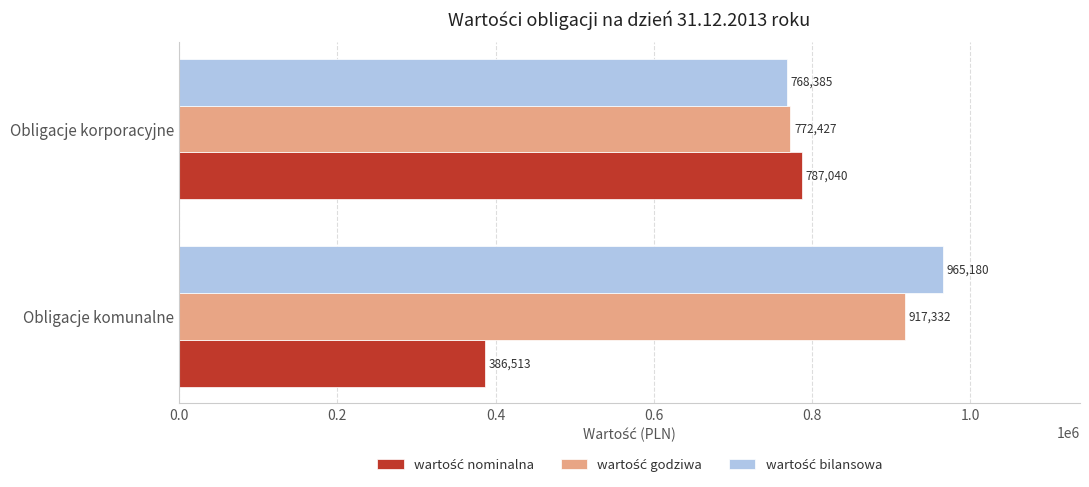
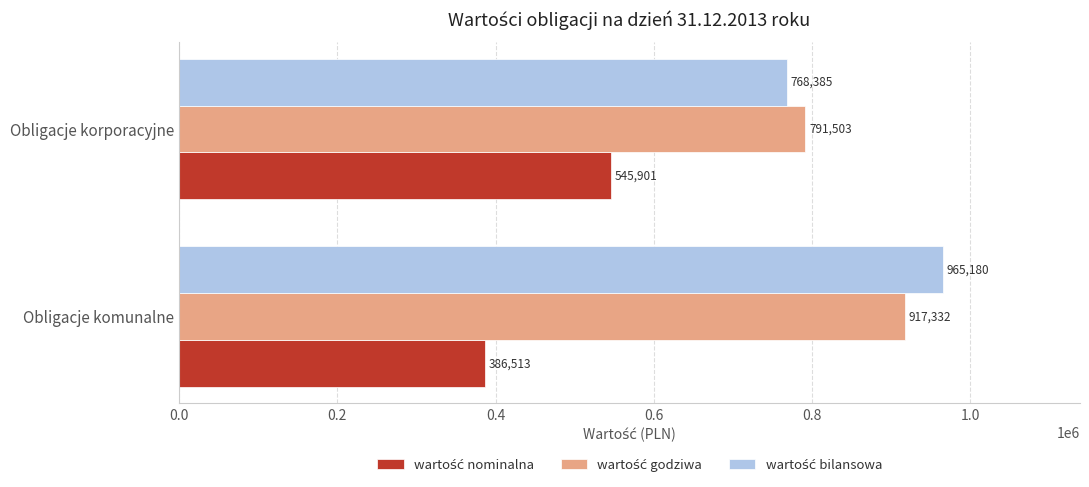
wartość godziwa, Obligacje korporacyjne: 772,427 -> 791,503
wartość nominalna, Obligacje korporacyjne: 787,040 -> 545,901
